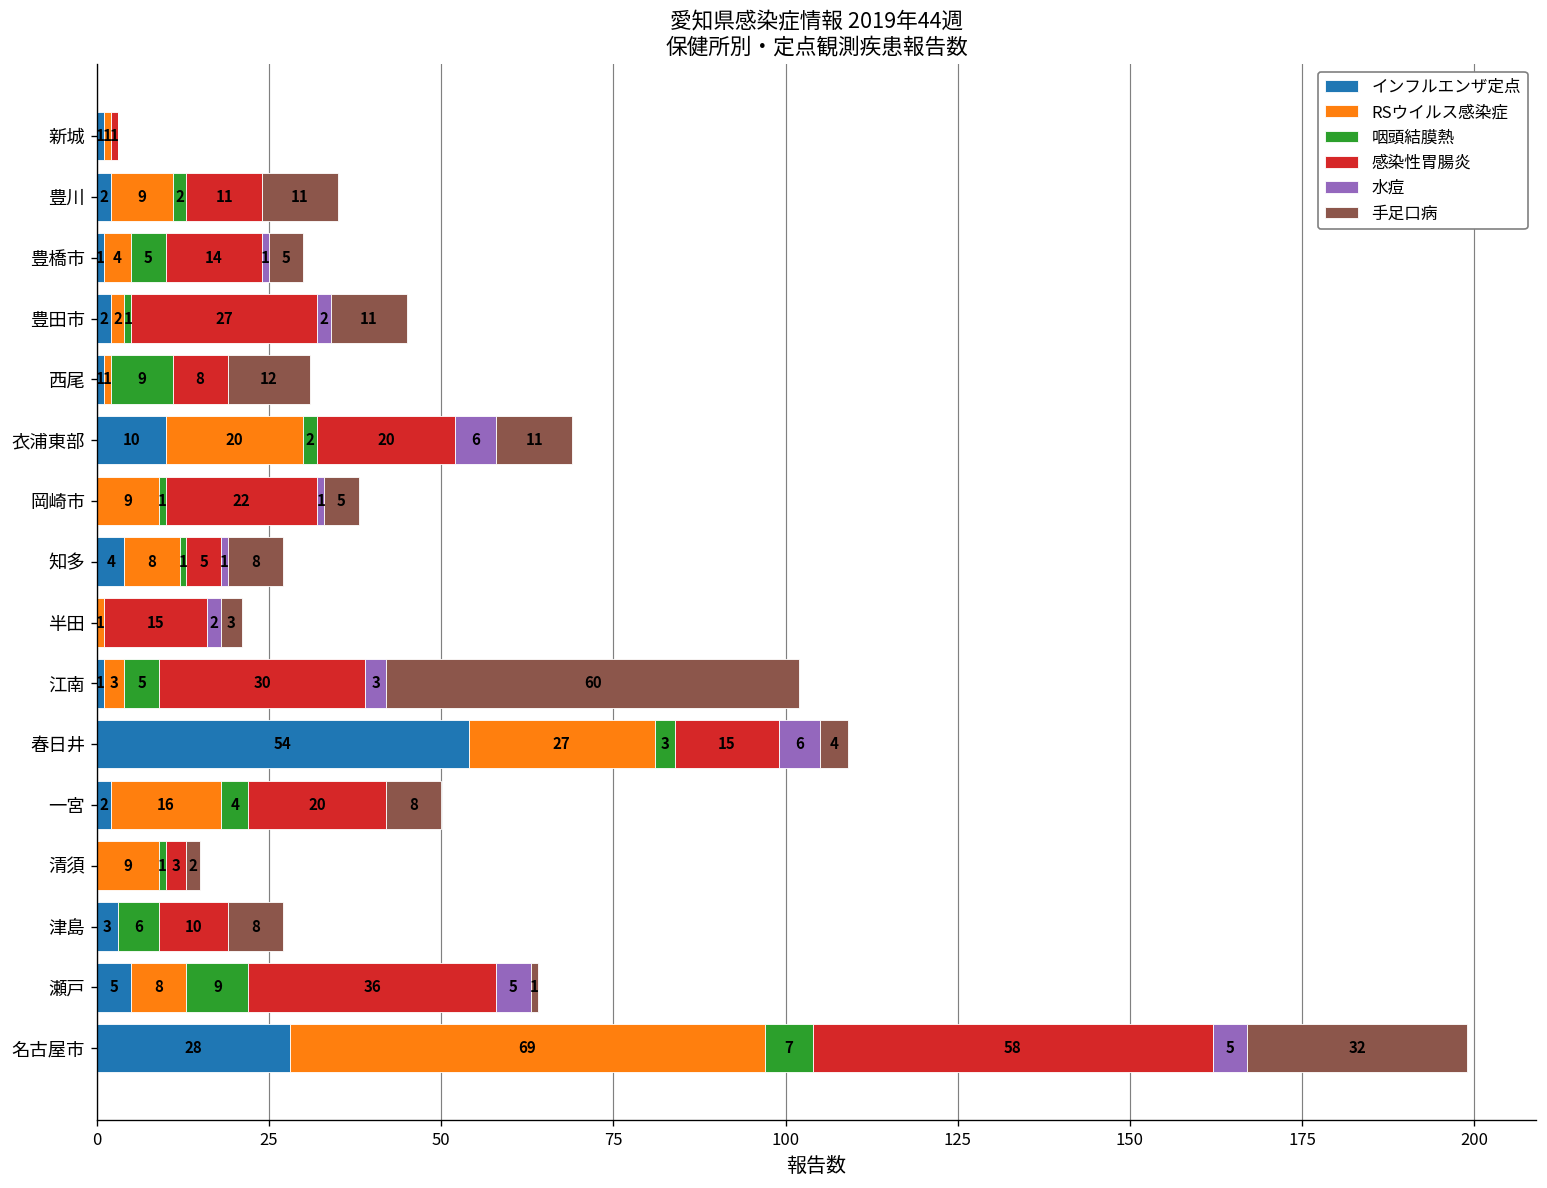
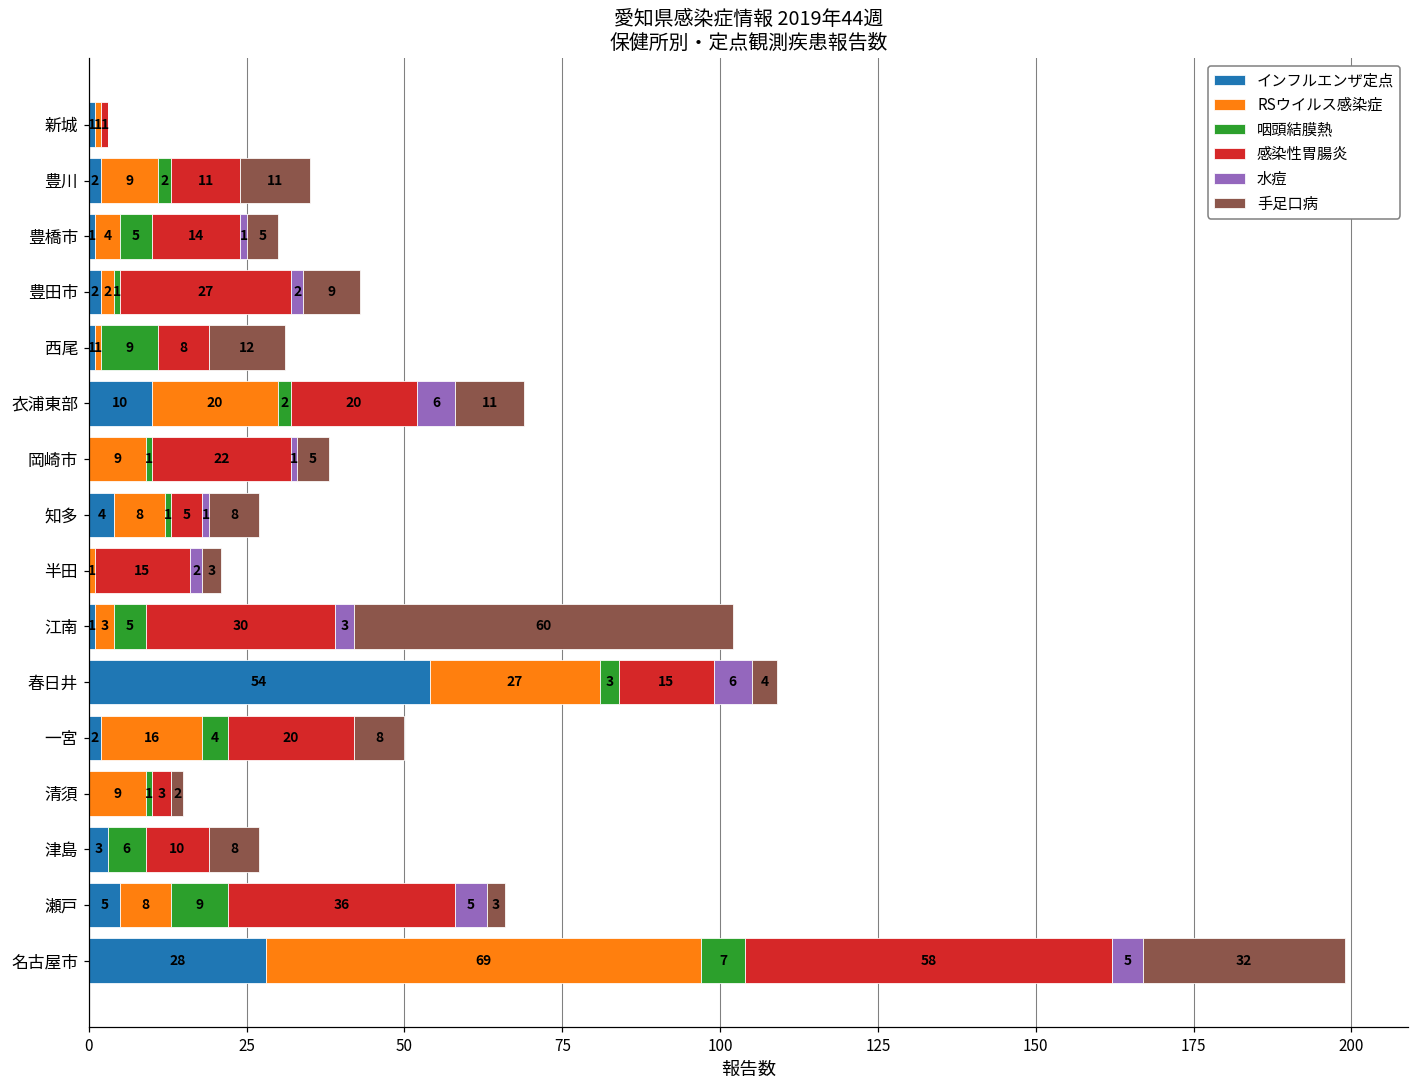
手足口病, 豊田市: 11 -> 9
手足口病, 瀬戸: 1 -> 3
